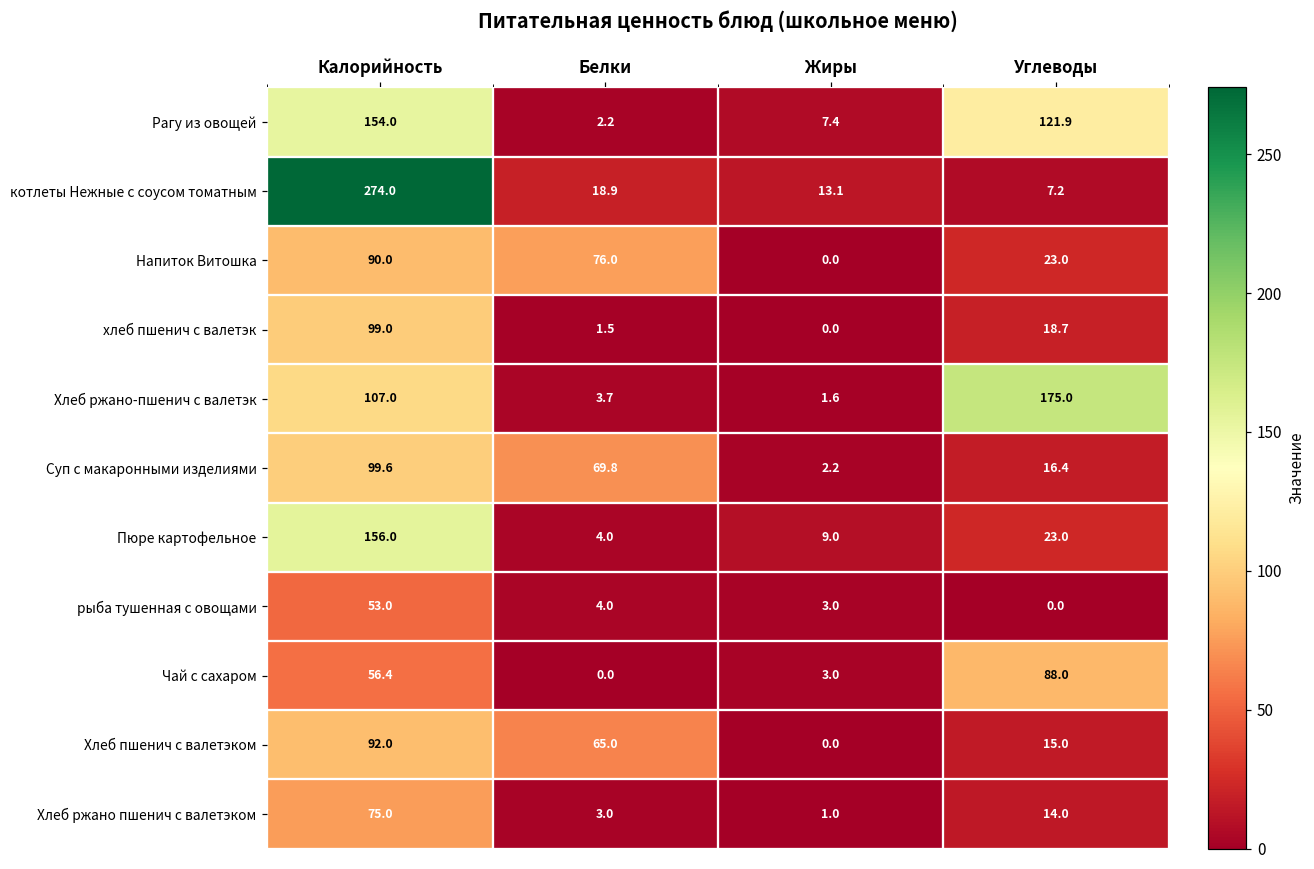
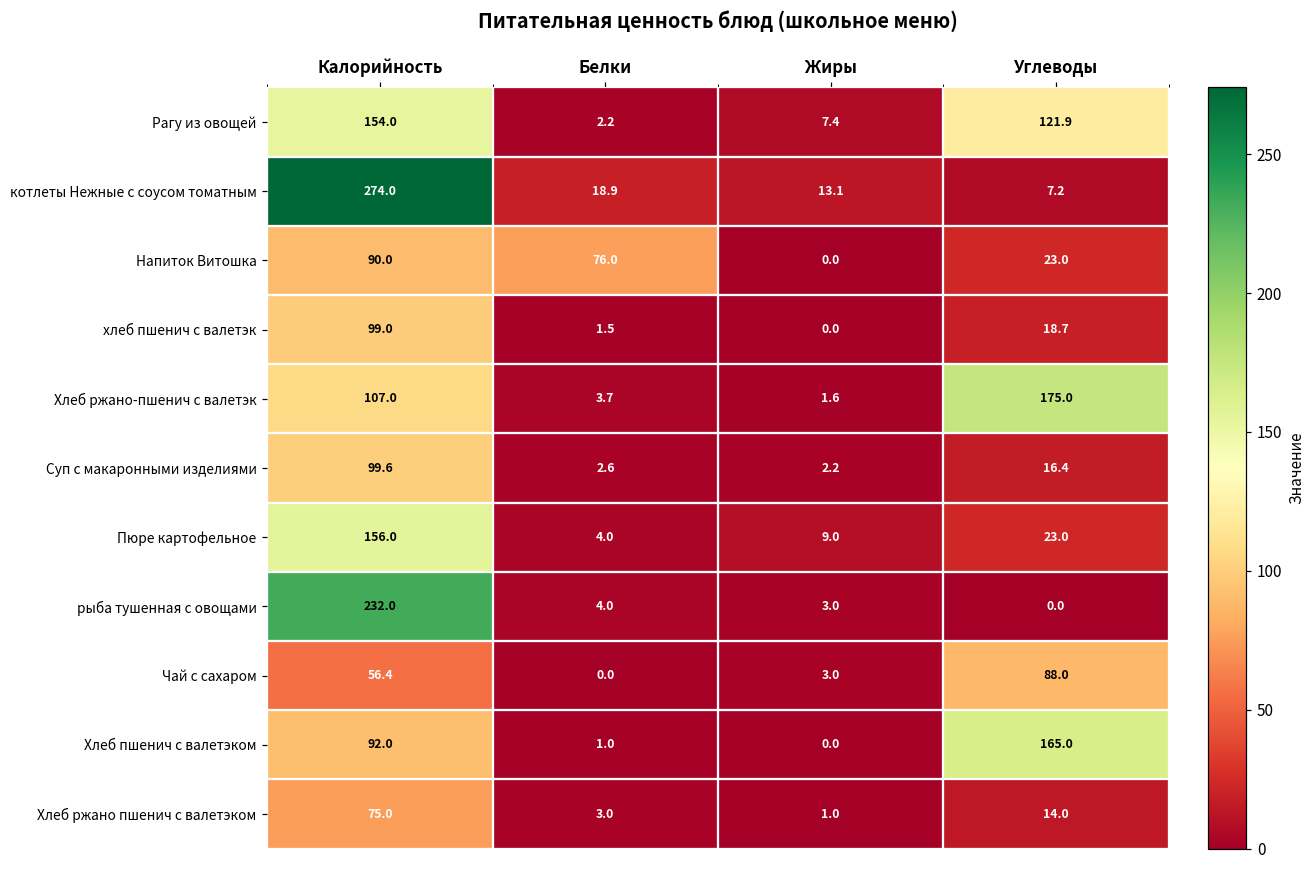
Суп с макаронными изделиями, Белки: 69.8 -> 2.6
рыба тушенная с овощами, Калорийность: 53.0 -> 232.0
Хлеб пшенич с валетэком, Белки: 65.0 -> 1.0
Хлеб пшенич с валетэком, Углеводы: 15.0 -> 165.0
